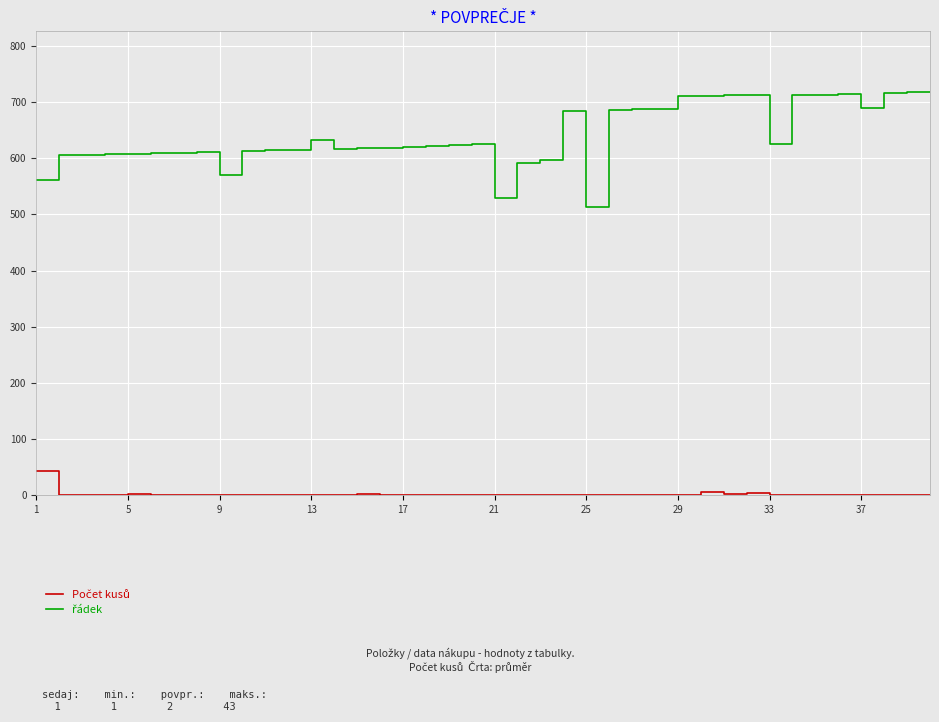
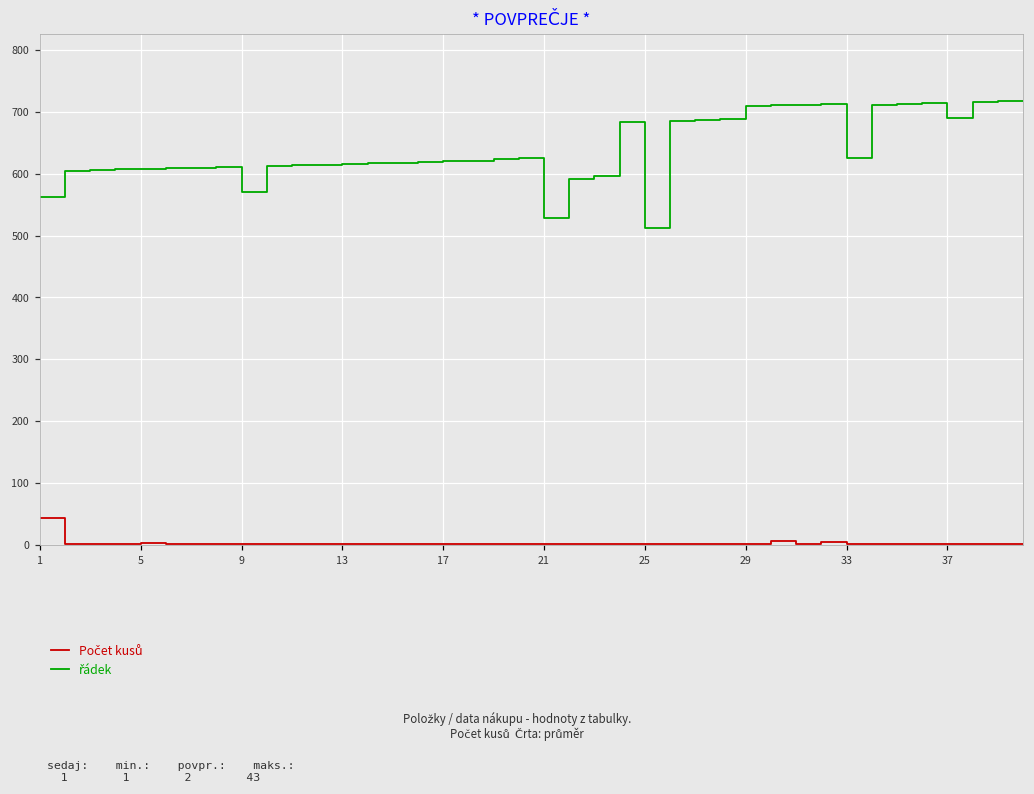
řádek, 13: 630 -> 620
